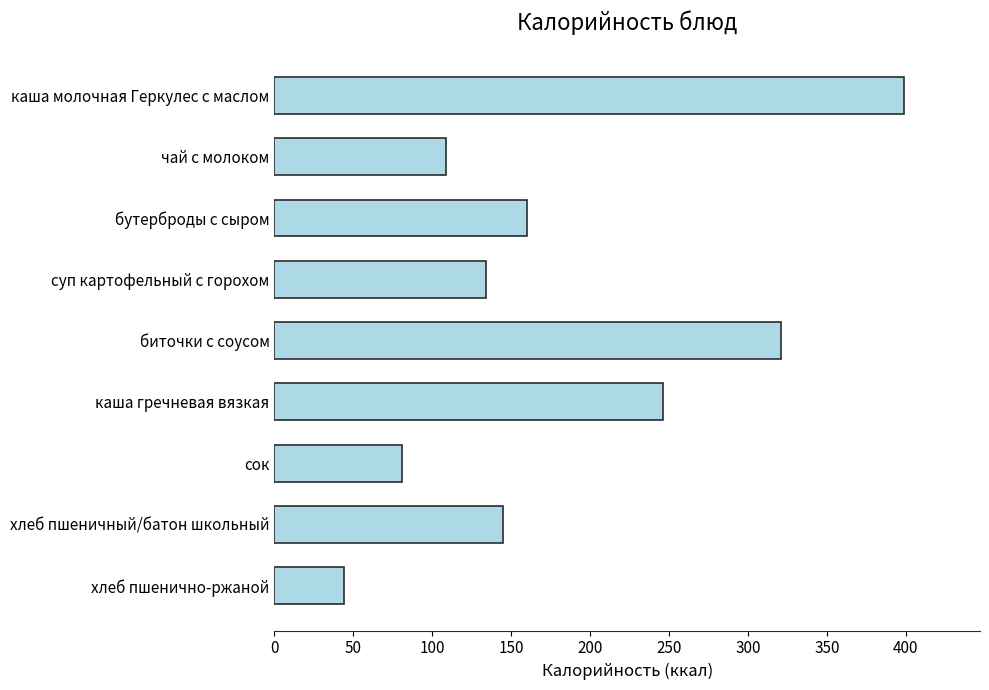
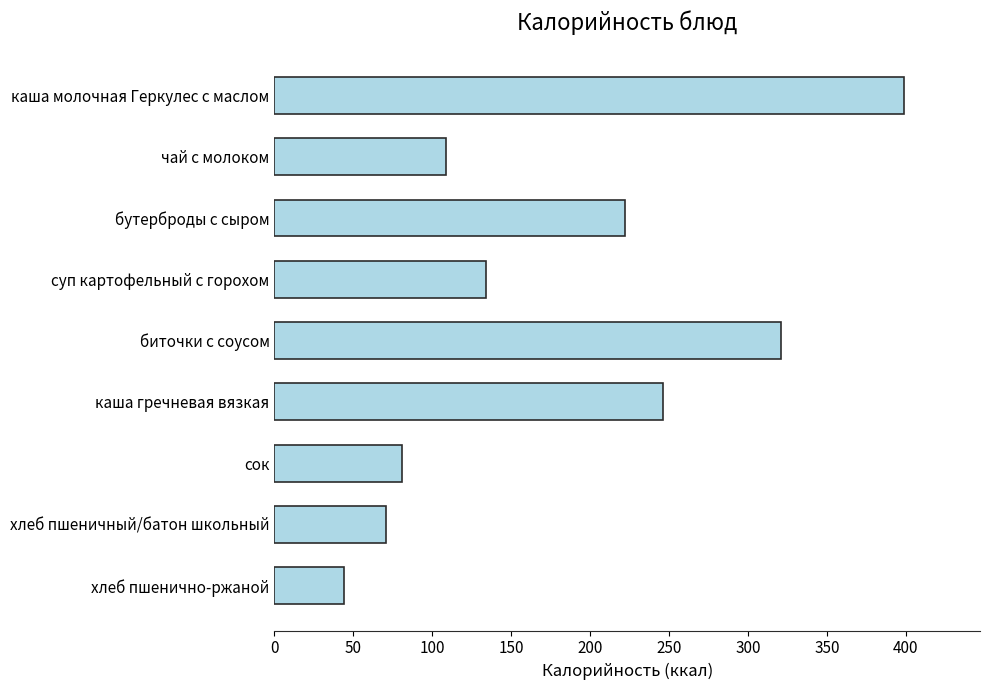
бутерброды с сыром: 160 -> 222
хлеб пшеничный/батон школьный: 145 -> 71
